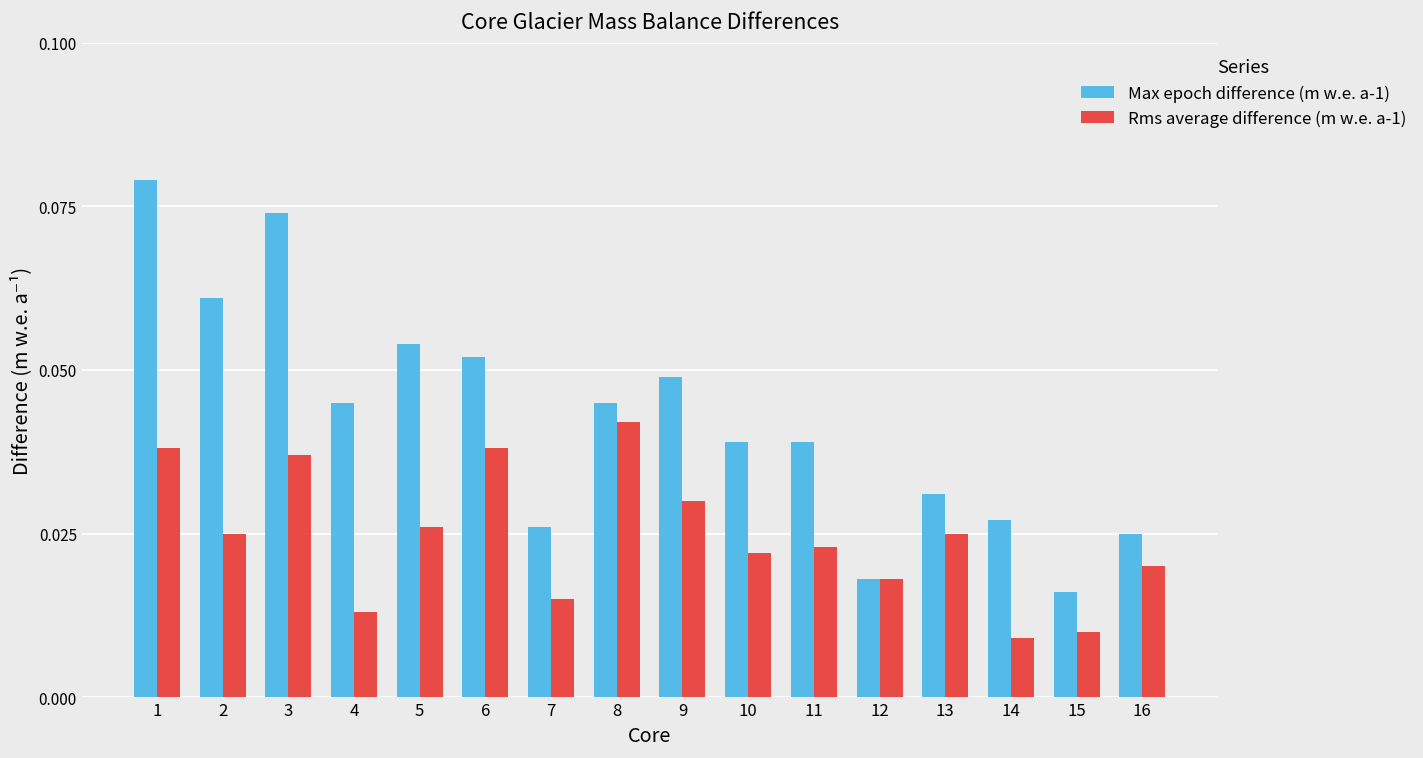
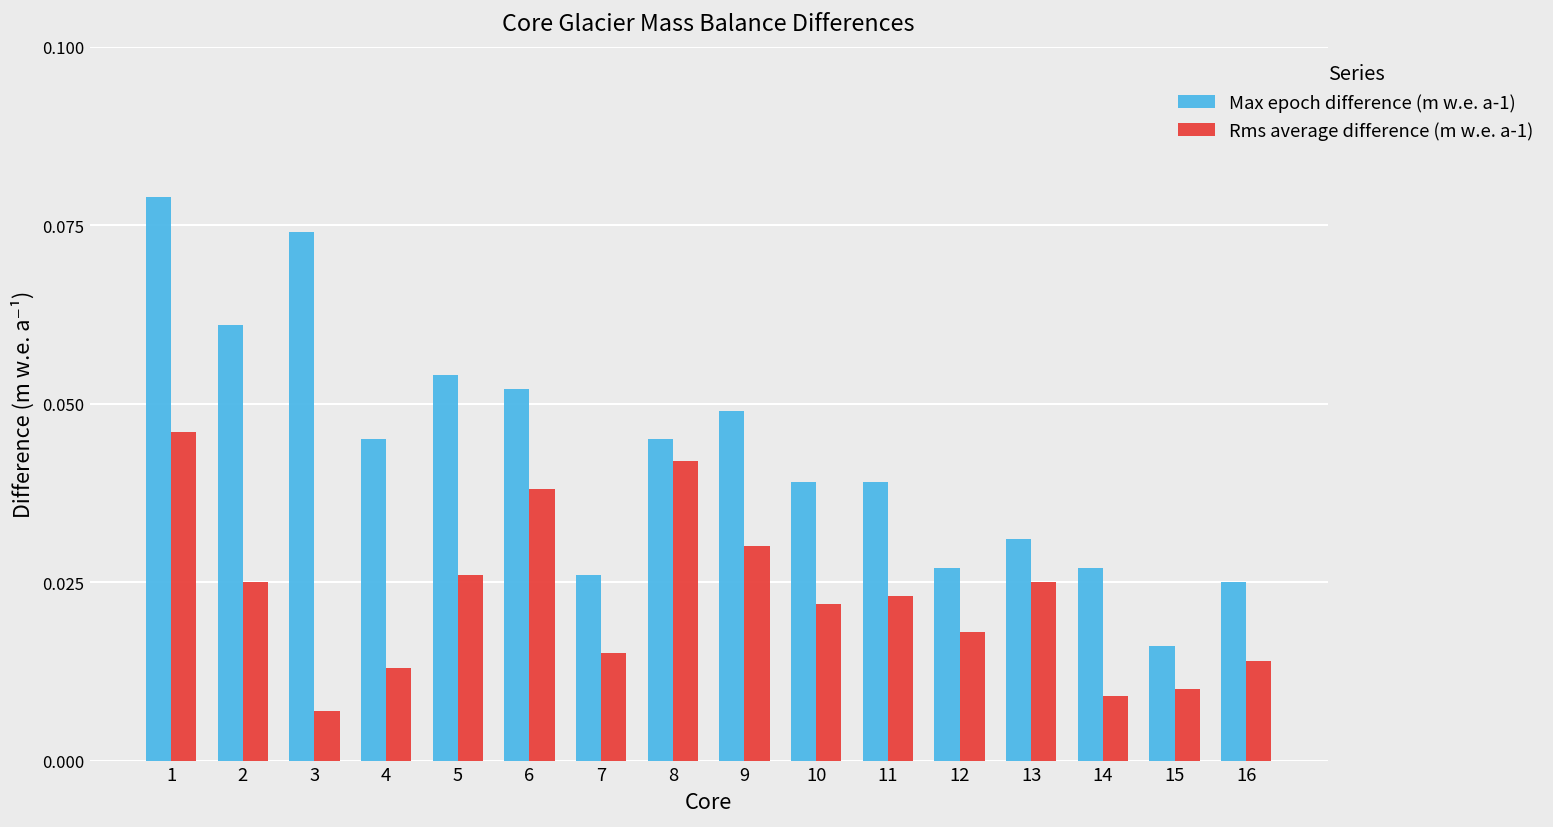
Rms average difference (m w.e. a-1), 1: 0.038 -> 0.046
Rms average difference (m w.e. a-1), 3: 0.037 -> 0.007
Max epoch difference (m w.e. a-1), 12: 0.018 -> 0.027
Rms average difference (m w.e. a-1), 16: 0.020 -> 0.014
